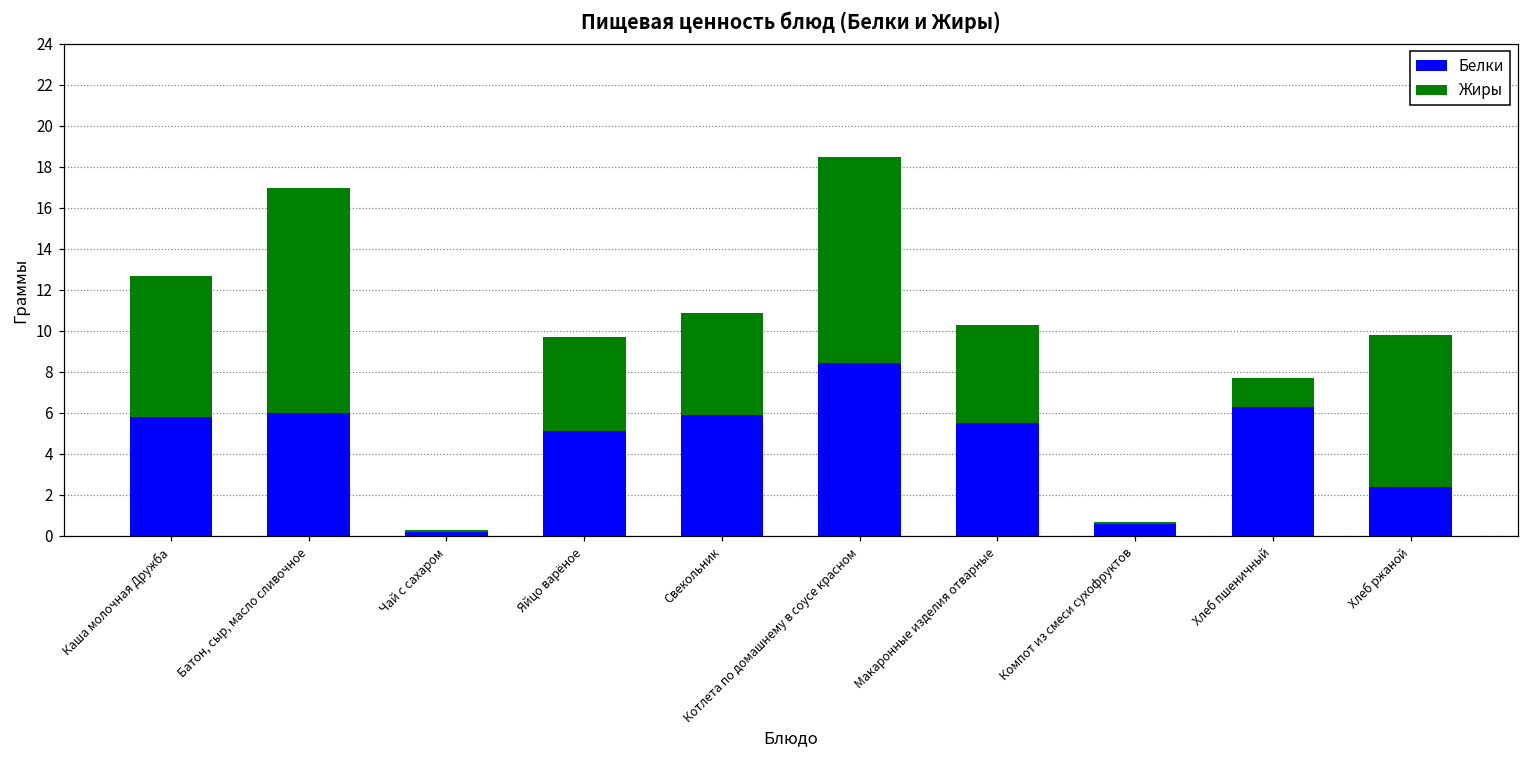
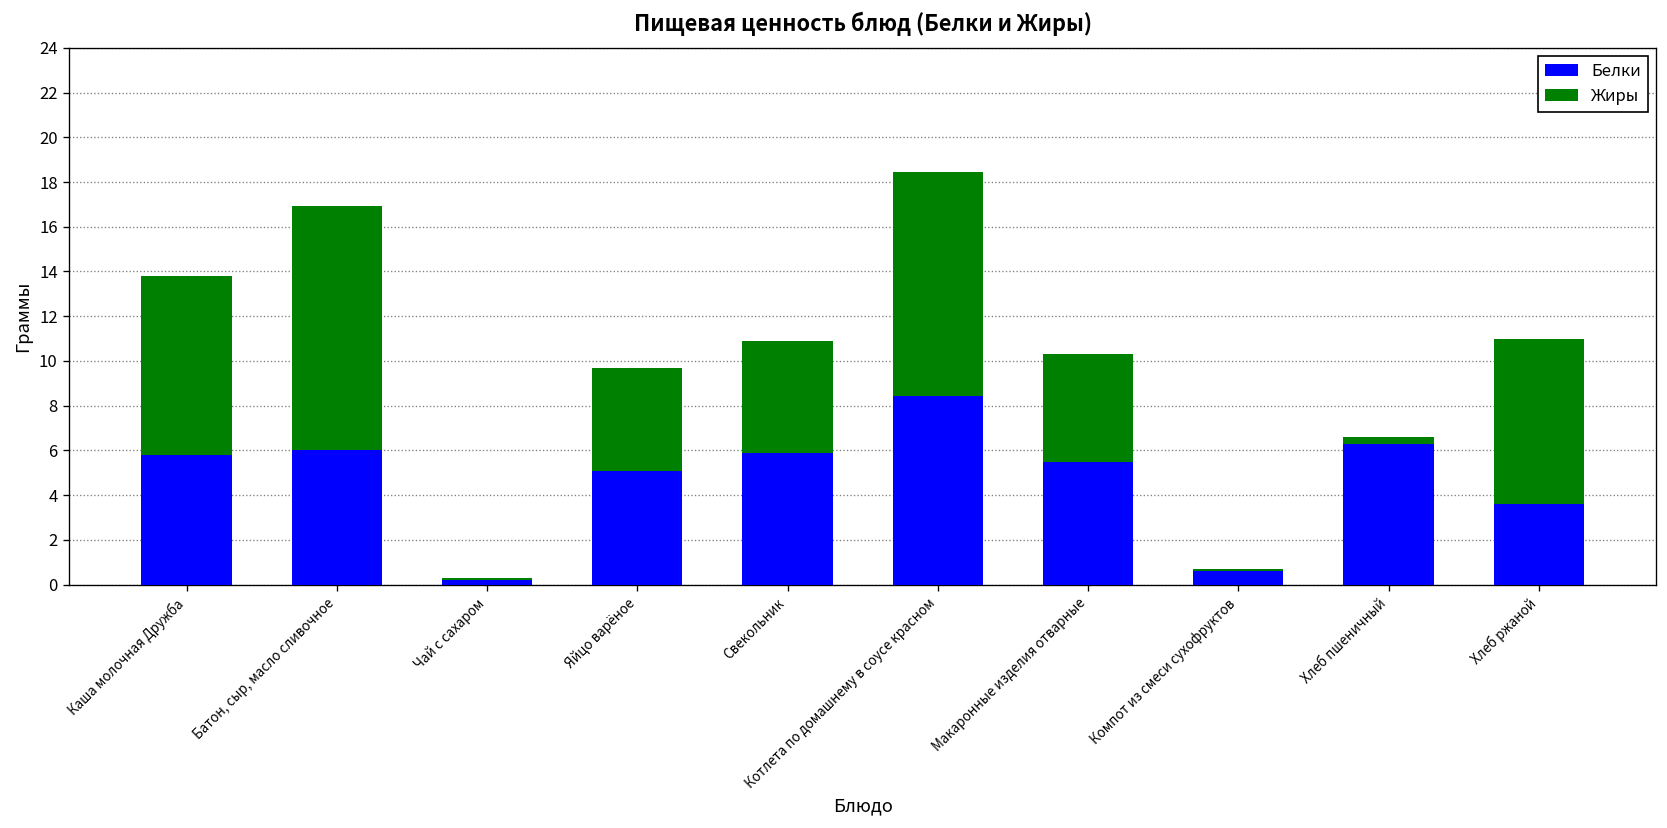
Жиры, Каша молочная Дружба: 6.9 -> 8.0
Жиры, Хлеб пшеничный: 1.4 -> 0.3
Белки, Хлеб ржаной: 2.4 -> 3.6
